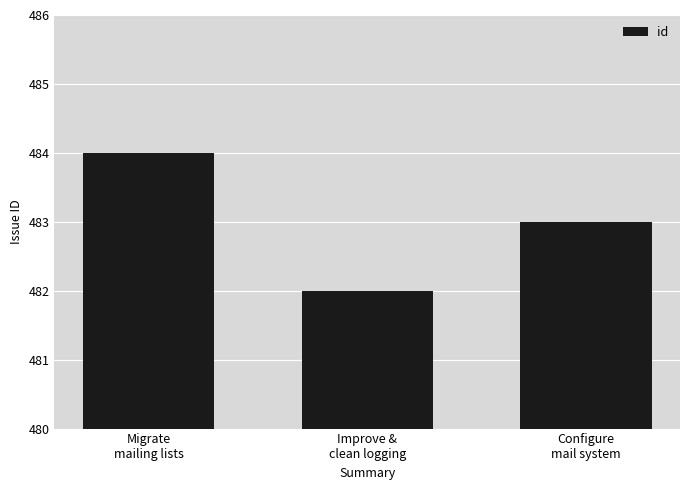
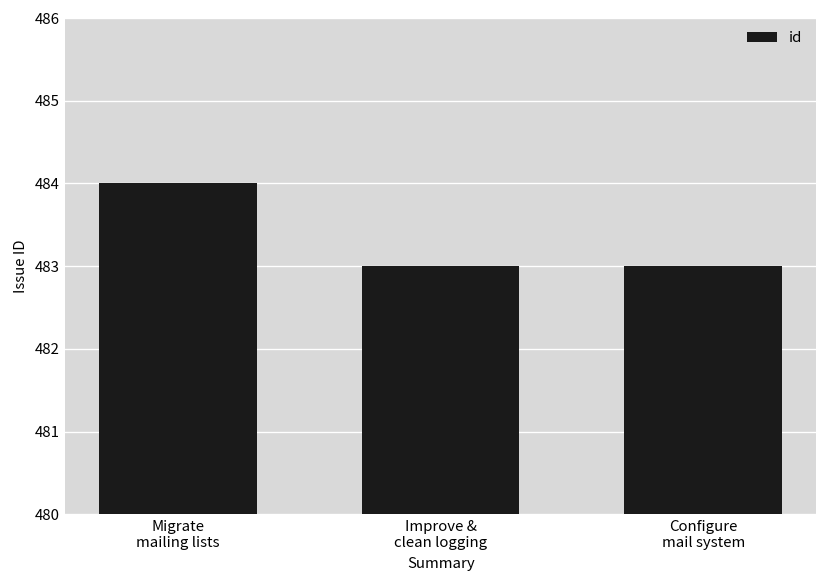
Improve & clean logging: 482 -> 483
